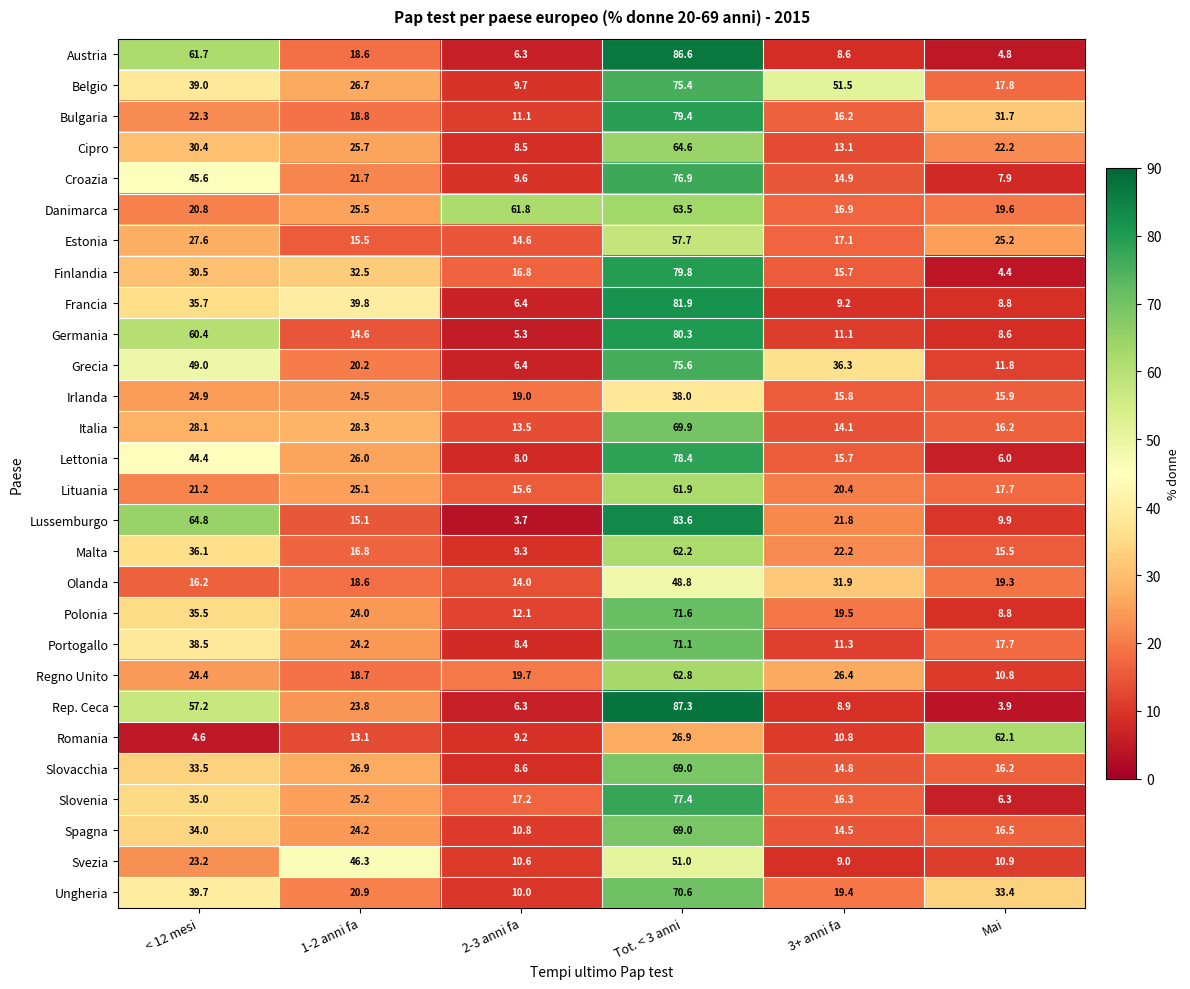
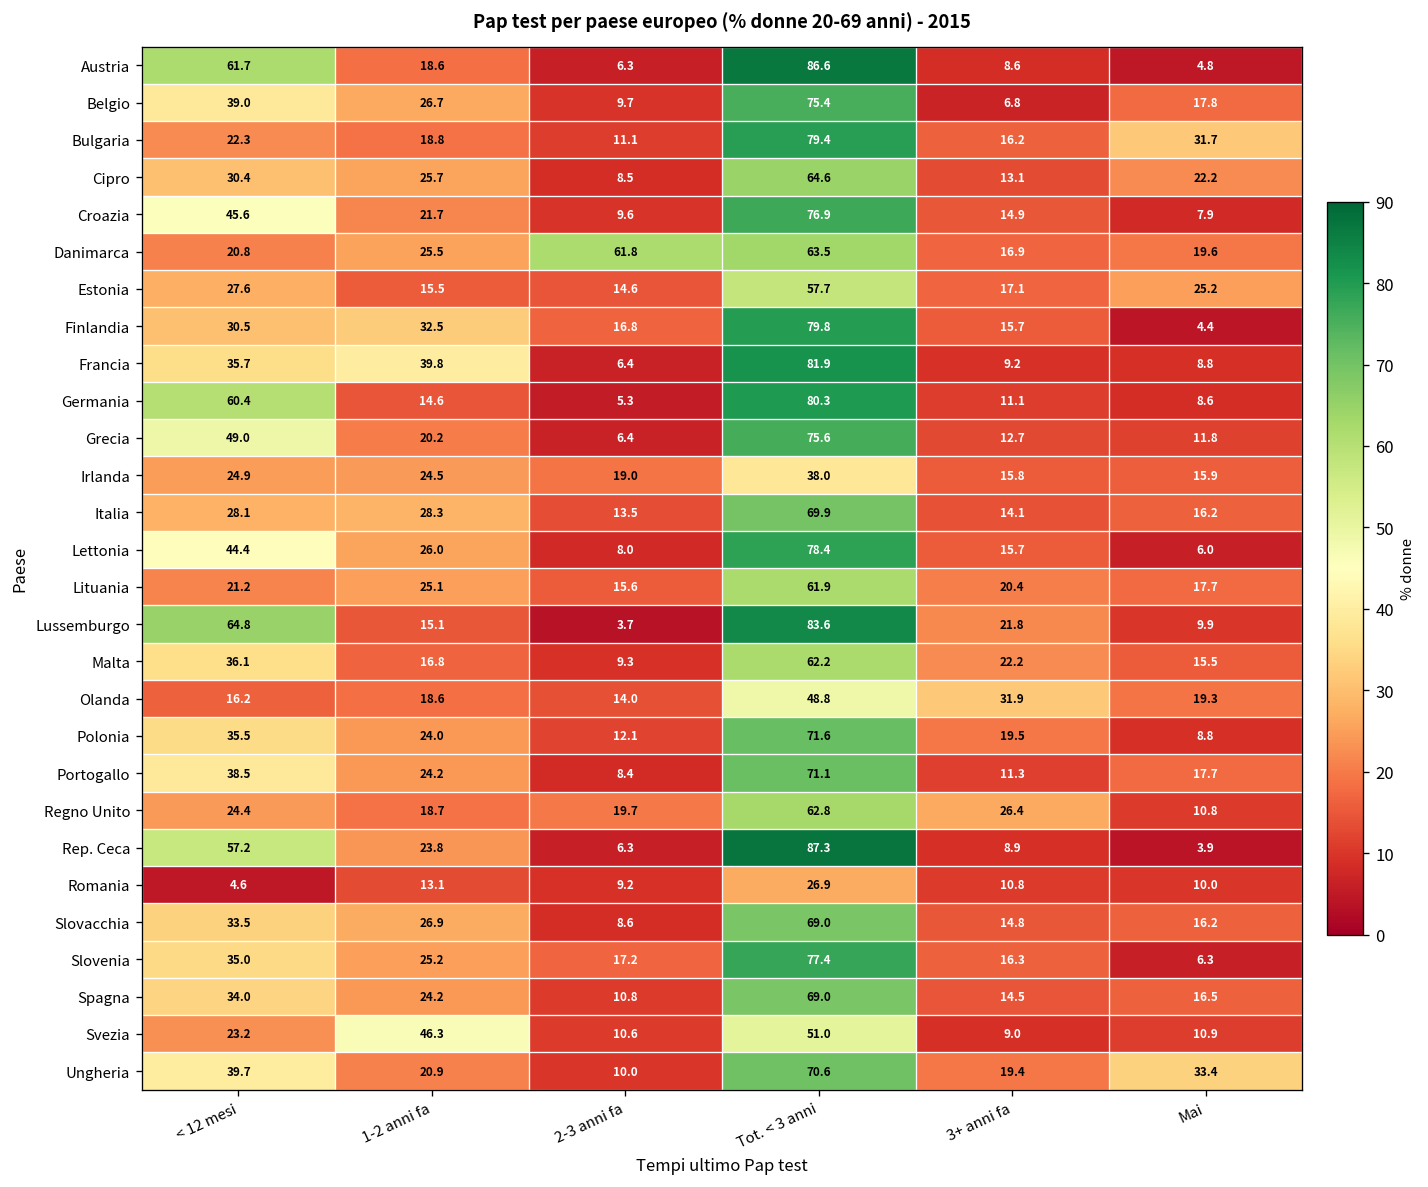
Belgio, 3+ anni fa: 51.5 -> 6.8
Grecia, 3+ anni fa: 36.3 -> 12.7
Romania, Mai: 62.1 -> 10.0
